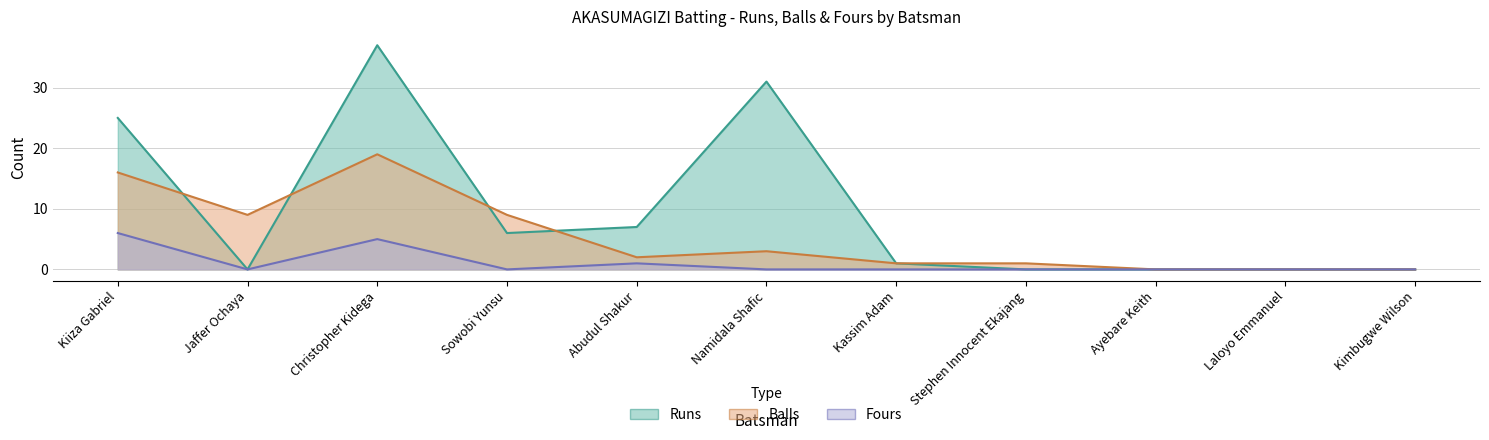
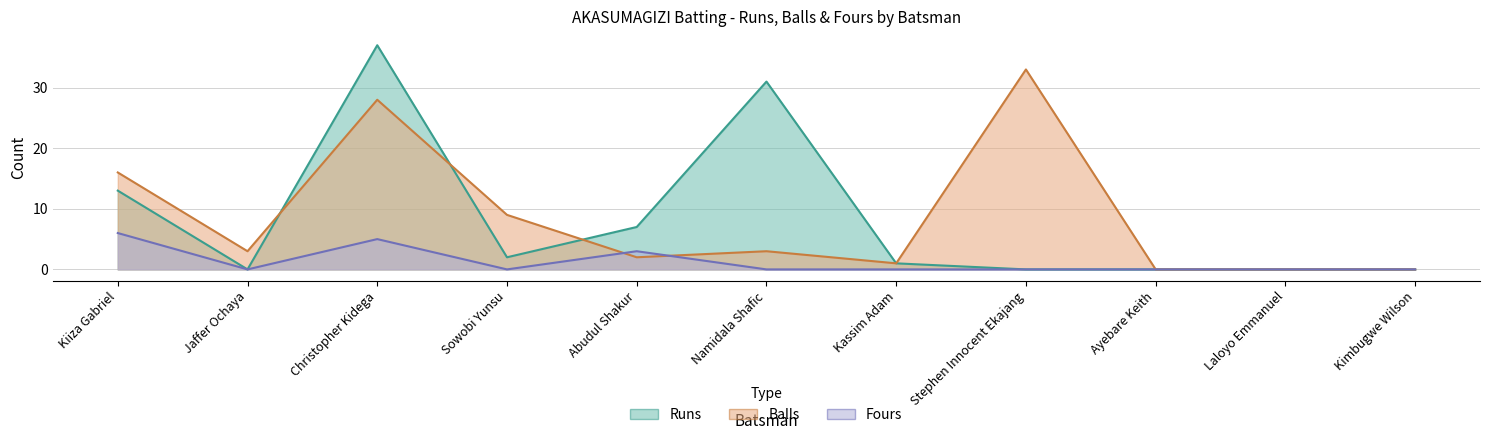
Runs, Kiiza Gabriel: 25 -> 13
Balls, Jaffer Ochaya: 9 -> 3
Balls, Christopher Kidega: 19 -> 28
Runs, Sowobi Yunsu: 6 -> 2
Fours, Abudul Shakur: 1 -> 3
Balls, Stephen Innocent Ekajang: 1 -> 33
